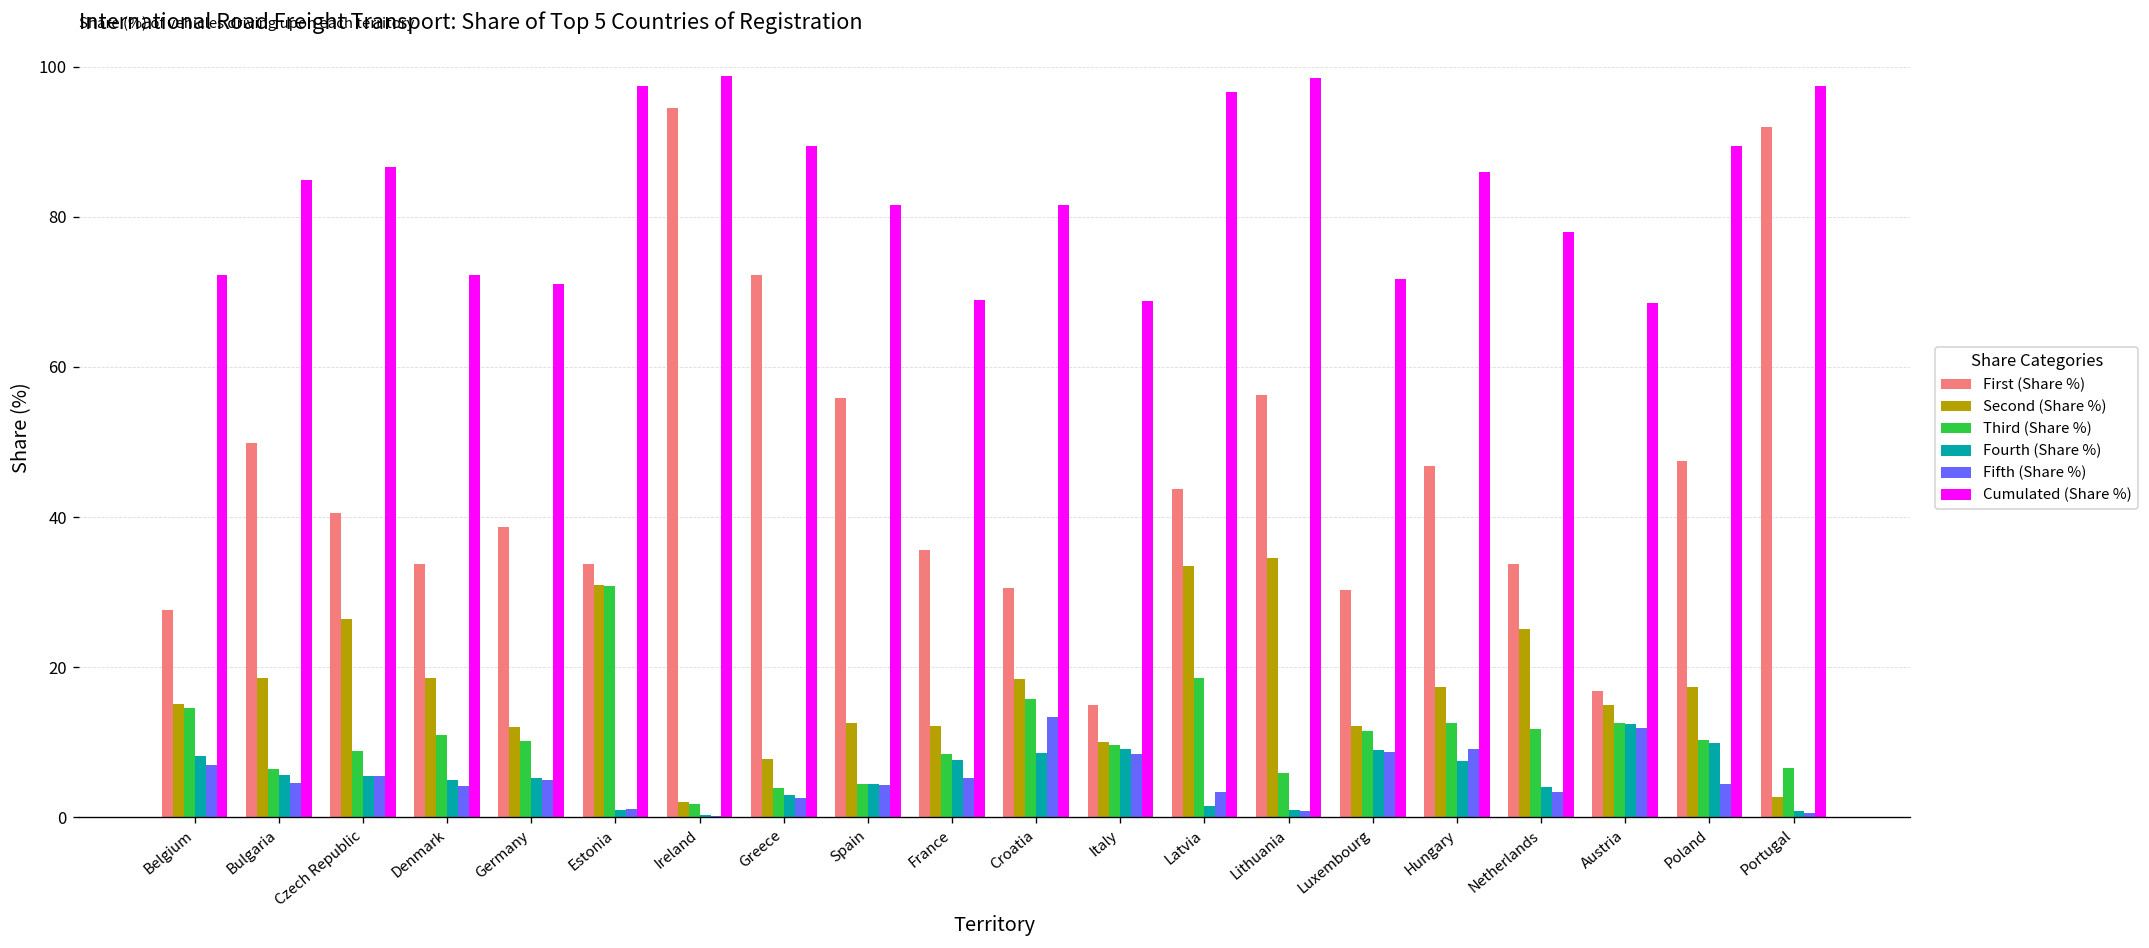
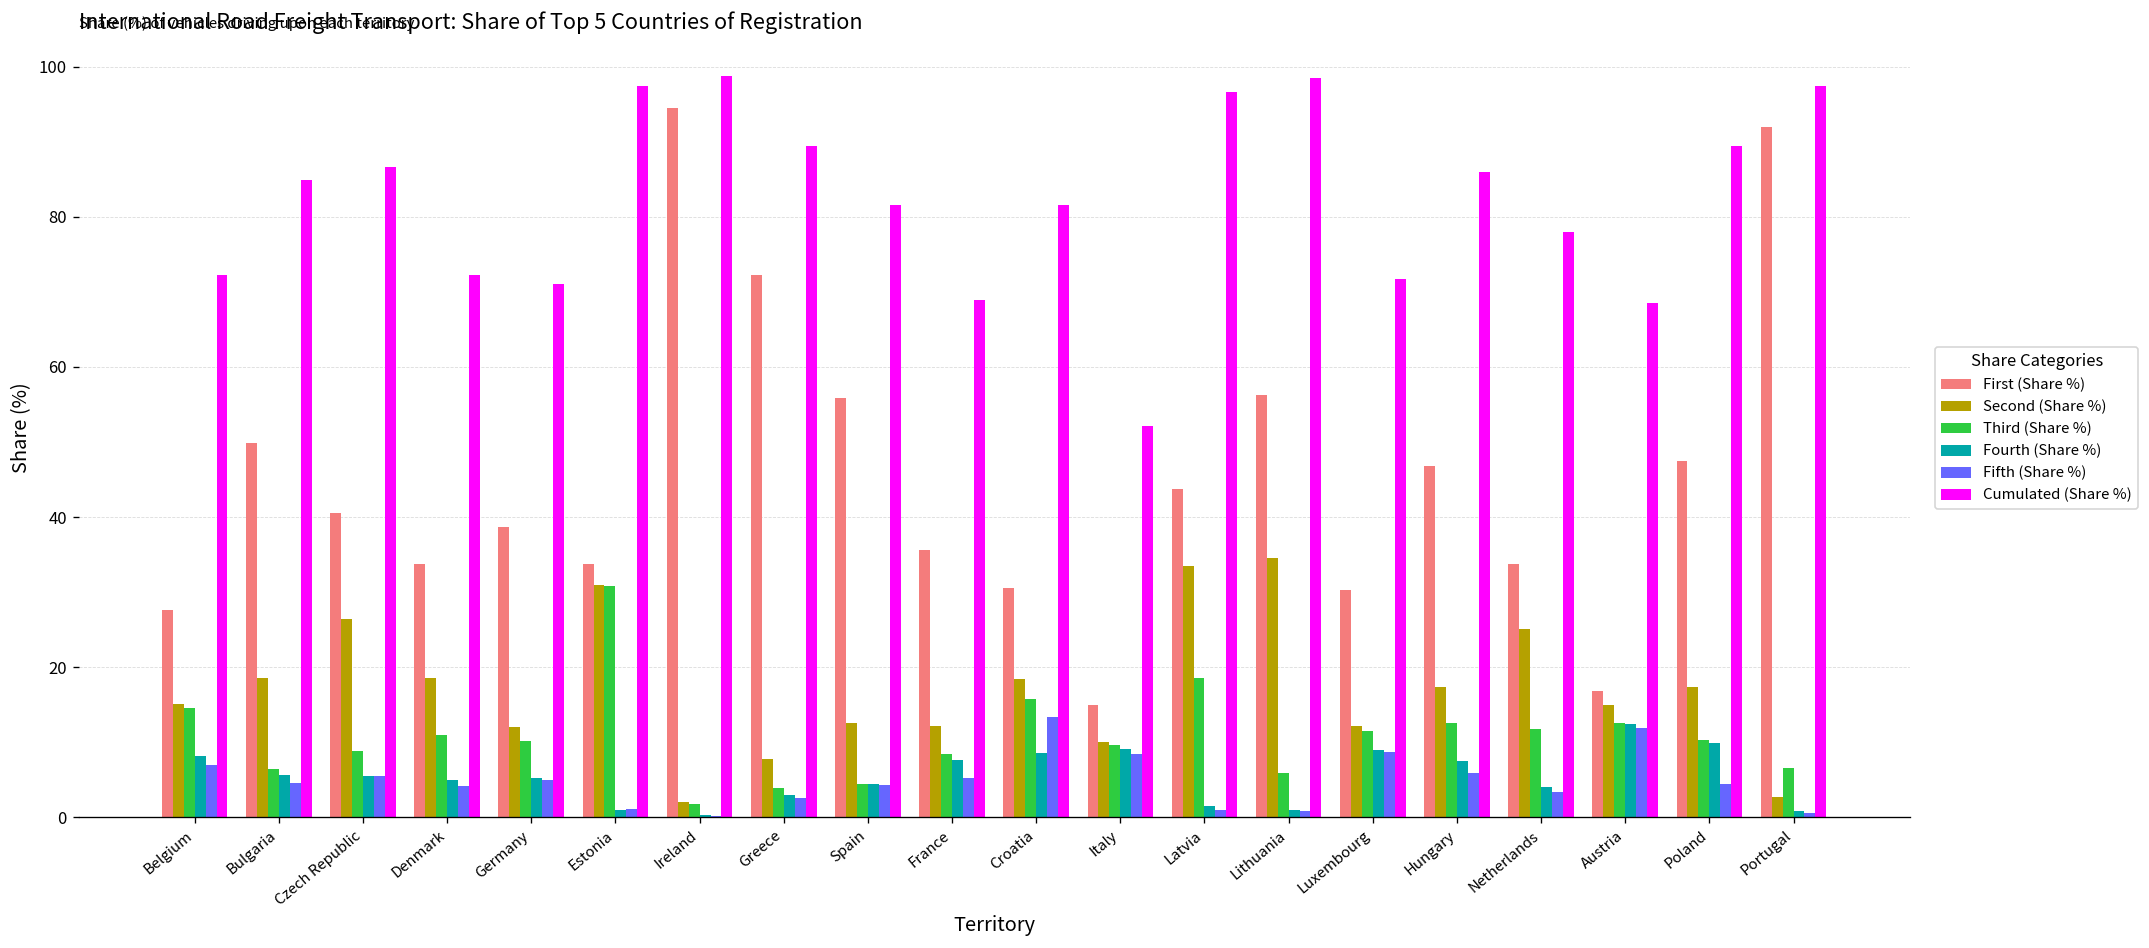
Cumulated (Share %), Italy: 69 -> 52
Fifth (Share %), Latvia: 3 -> 1
Fifth (Share %), Hungary: 9 -> 6
